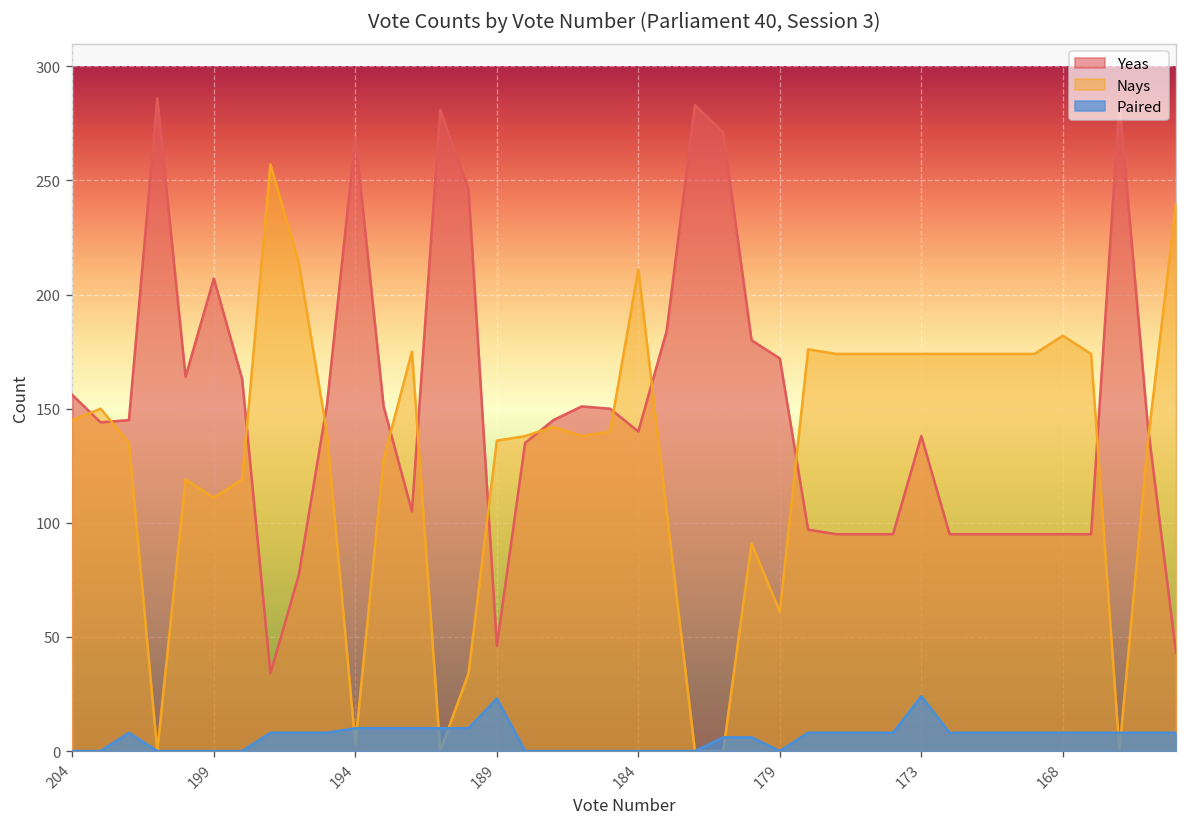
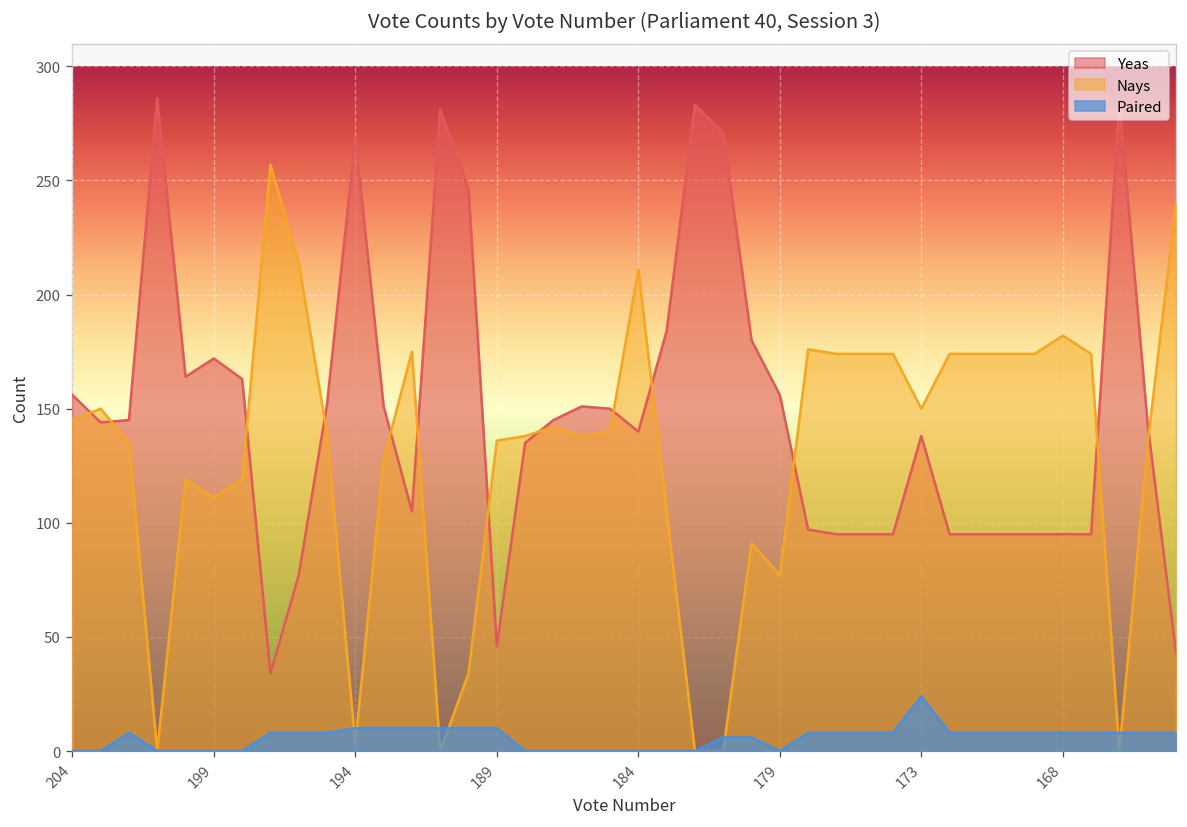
Yeas, 199: 207 -> 172
Paired, 189: 23 -> 10
Yeas, 179: 172 -> 156
Nays, 179: 61 -> 77
Nays, 173: 174 -> 150
